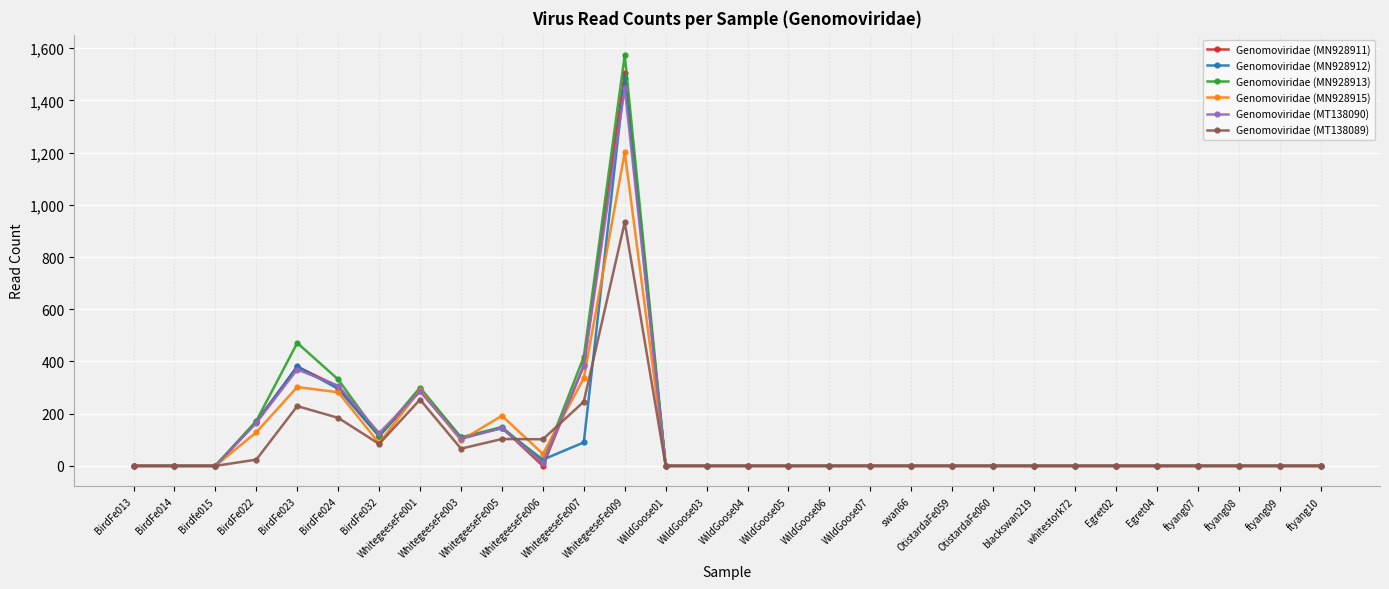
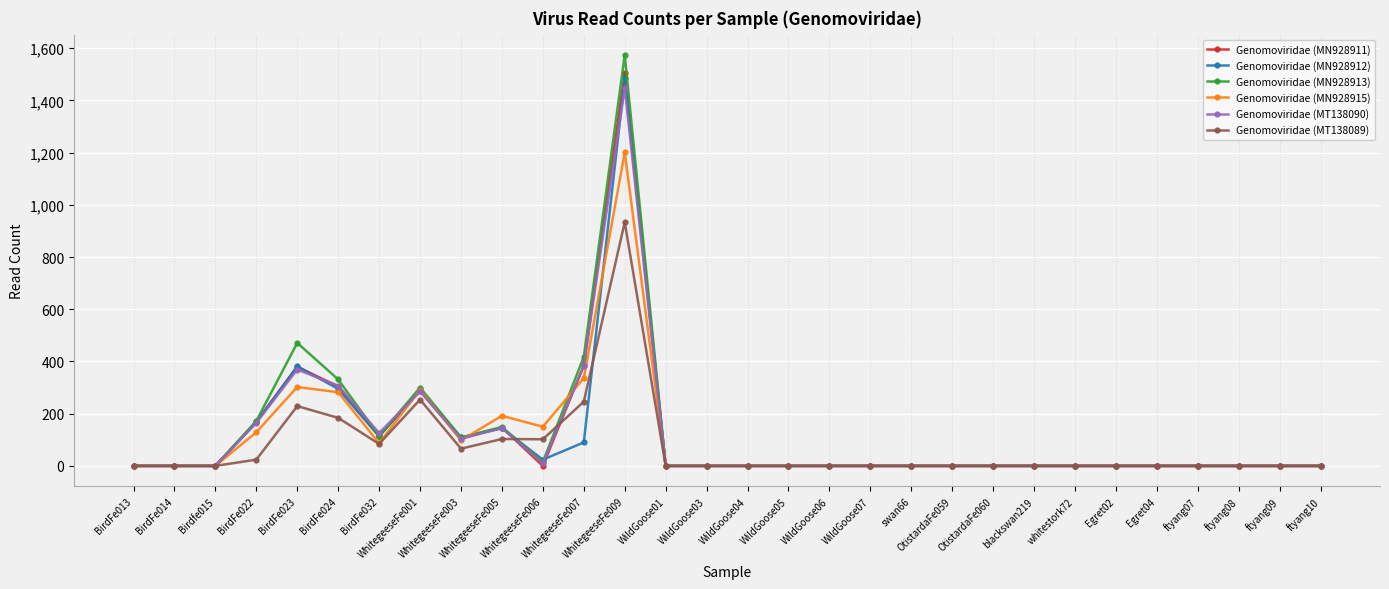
Genomoviridae (MN928915), WhitegeeseFe006: 50 -> 150
